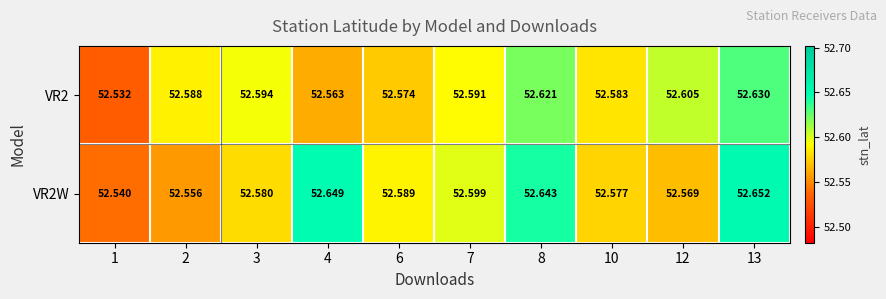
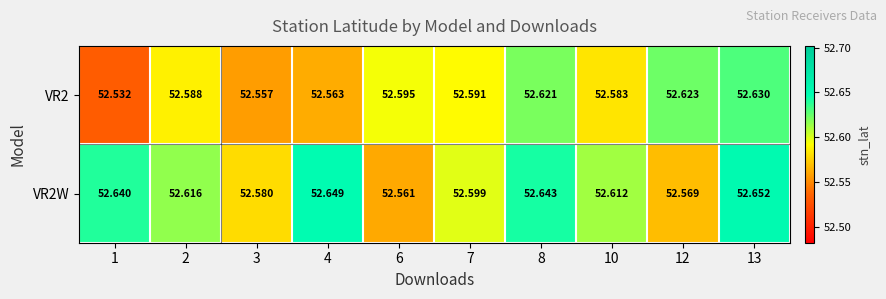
VR2, 3: 52.594 -> 52.557
VR2, 6: 52.574 -> 52.595
VR2, 12: 52.605 -> 52.623
VR2W, 1: 52.540 -> 52.640
VR2W, 2: 52.556 -> 52.616
VR2W, 6: 52.589 -> 52.561
VR2W, 10: 52.577 -> 52.612
